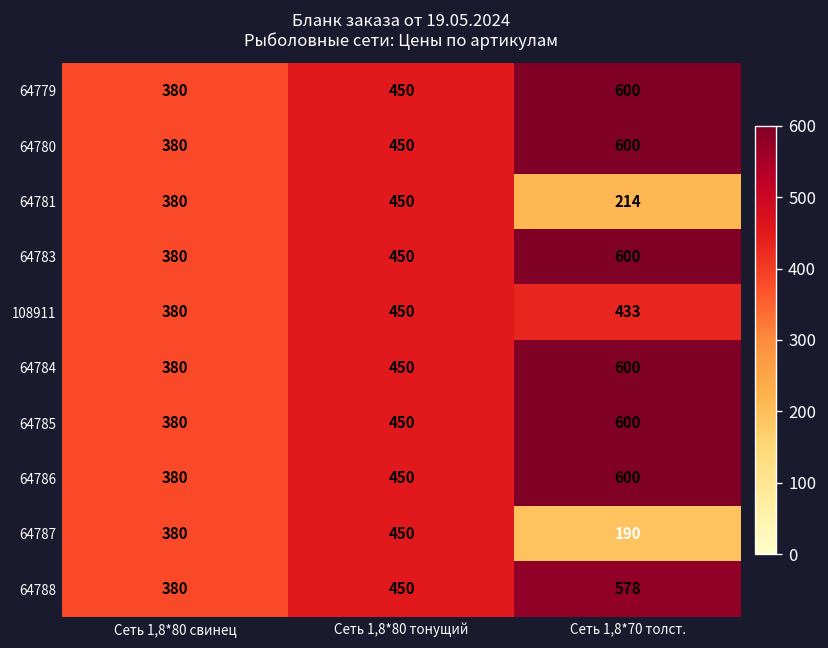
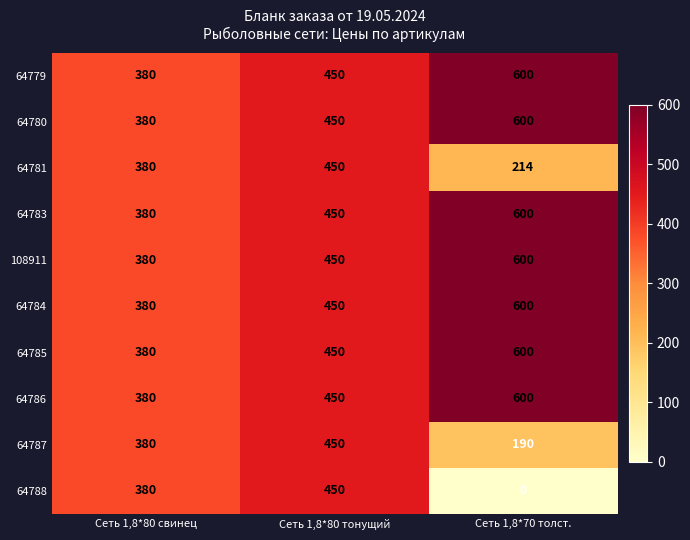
108911, Сеть 1,8*70 толст.: 433 -> 600
64788, Сеть 1,8*70 толст.: 578 -> 0
